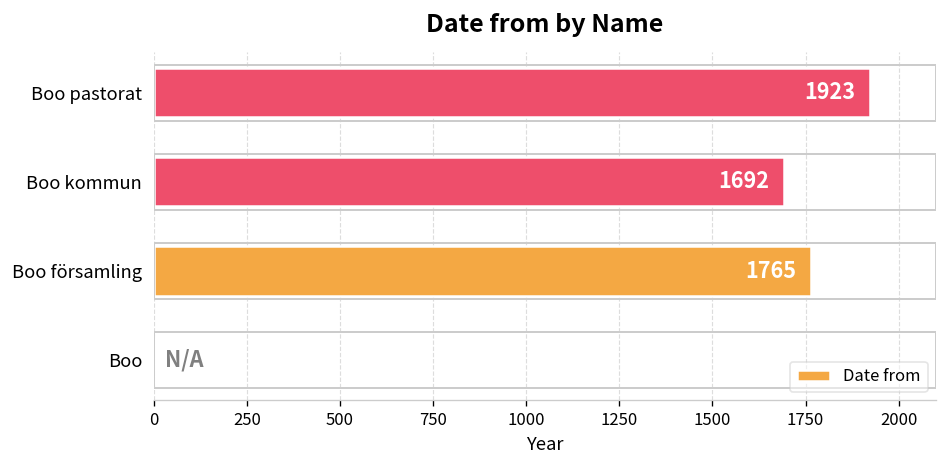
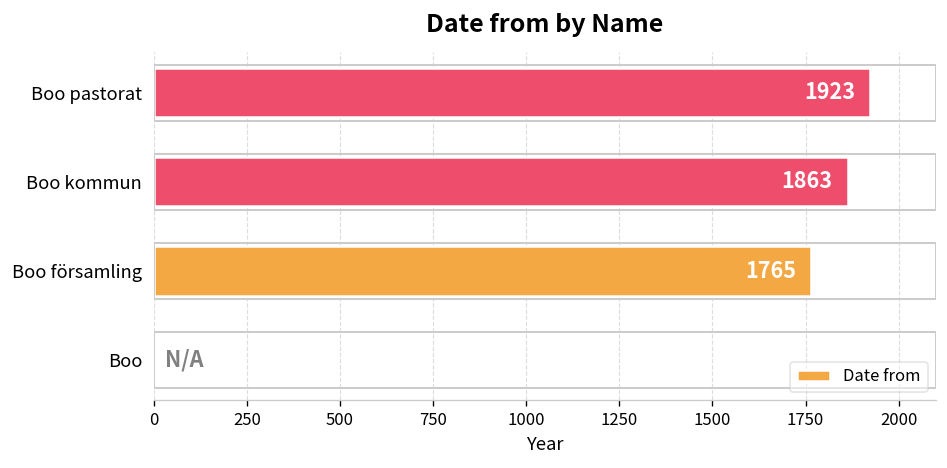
Boo kommun: 1692 -> 1863
